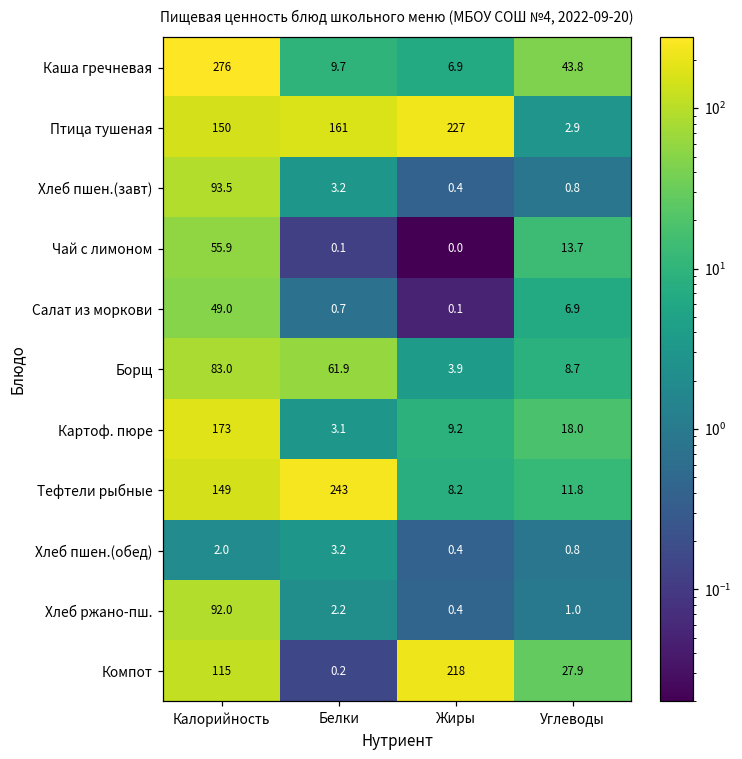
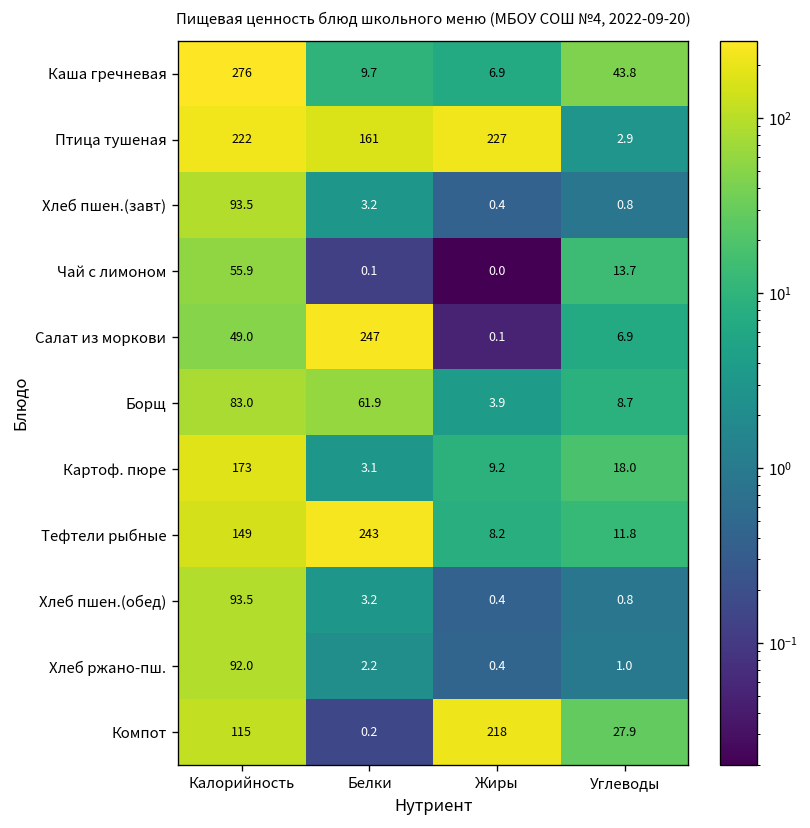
Птица тушеная, Калорийность: 150 -> 222
Салат из моркови, Белки: 0.7 -> 247
Хлеб пшен.(обед), Калорийность: 2.0 -> 93.5
